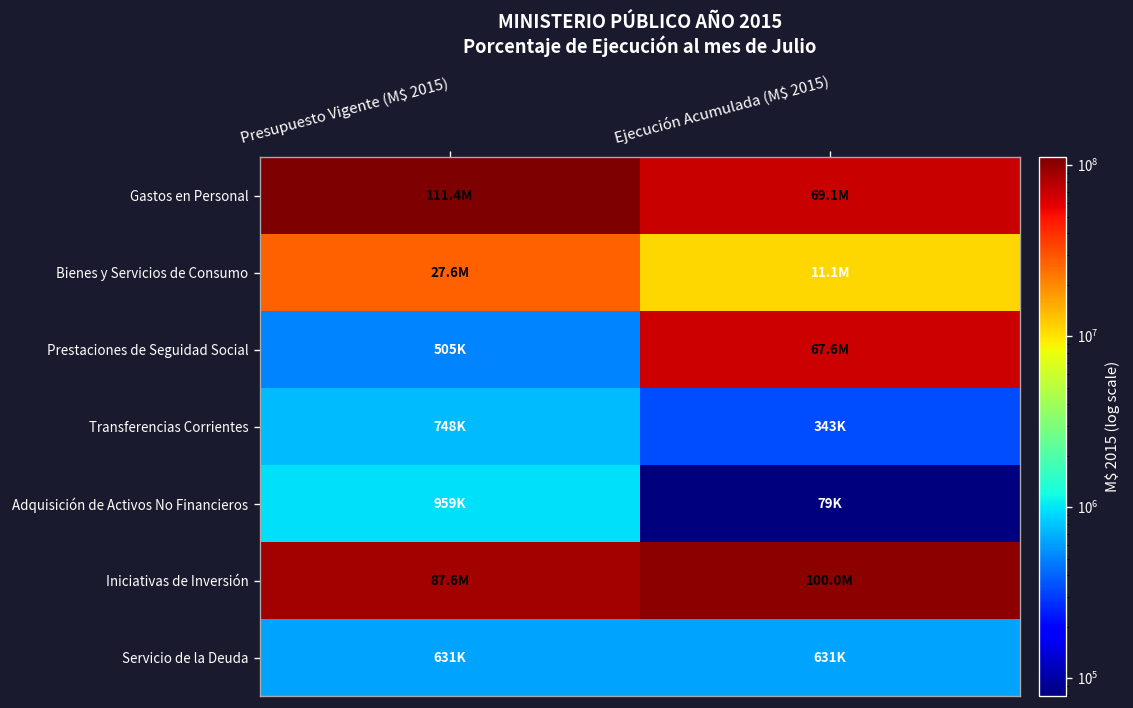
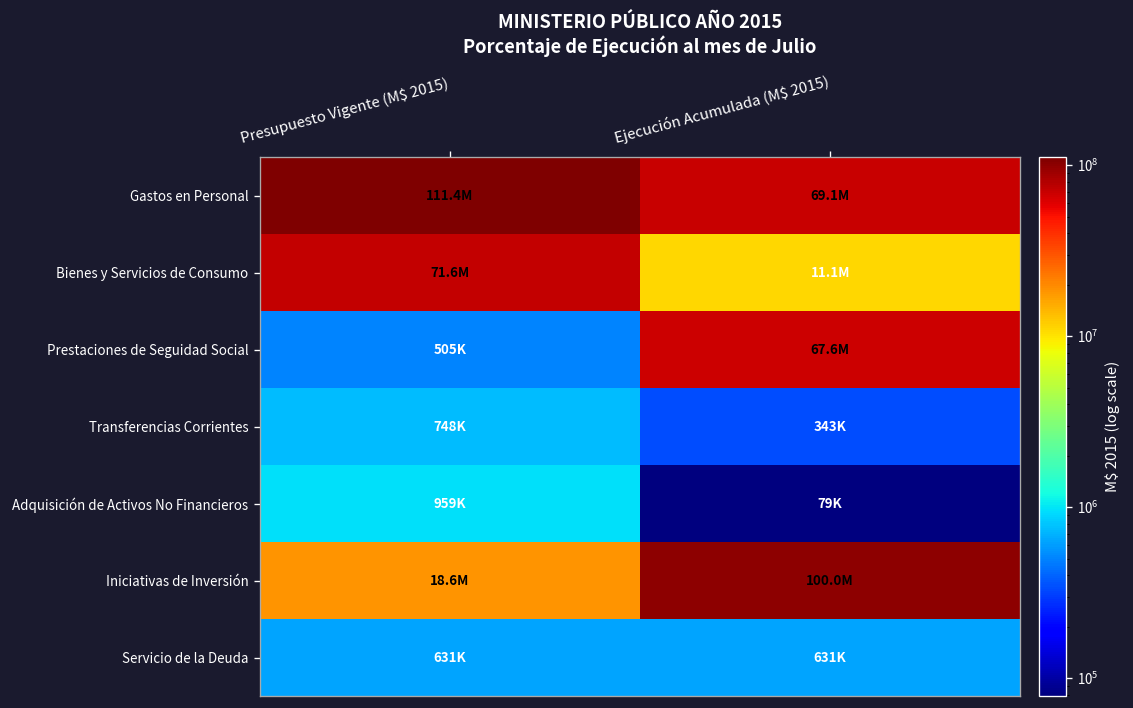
Bienes y Servicios de Consumo, Presupuesto Vigente (M$ 2015): 27.6M -> 71.6M
Iniciativas de Inversión, Presupuesto Vigente (M$ 2015): 87.6M -> 18.6M
